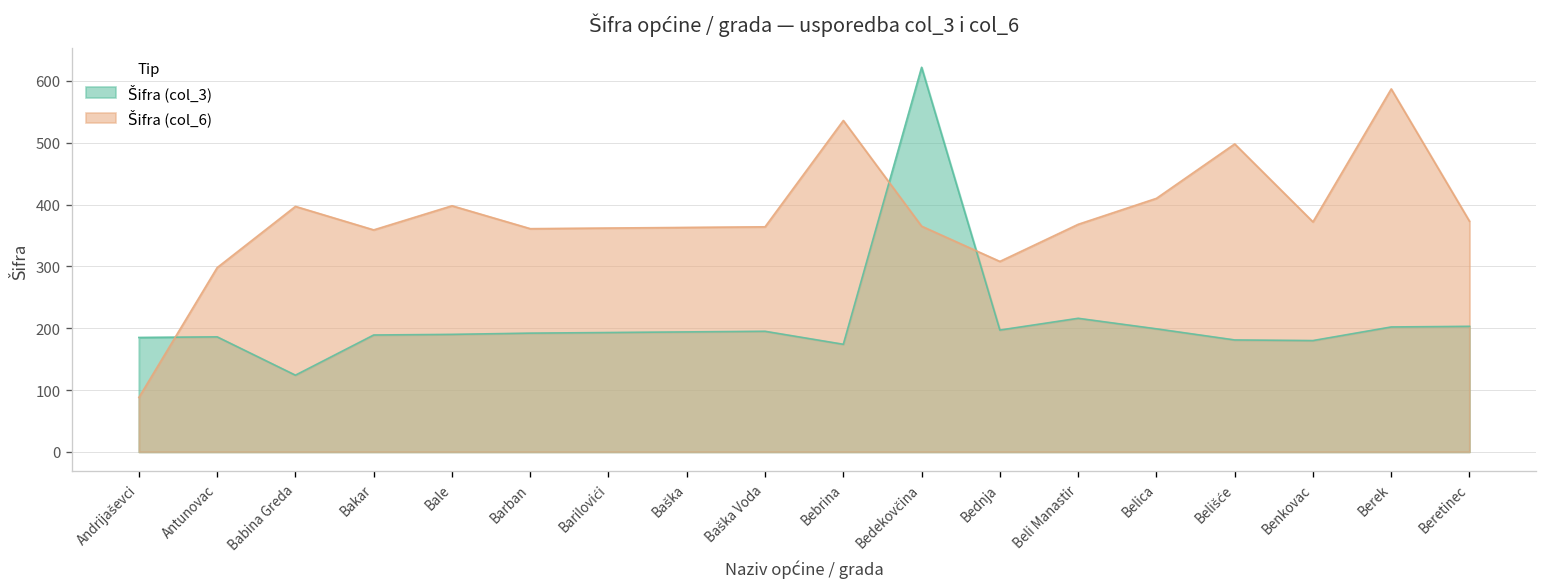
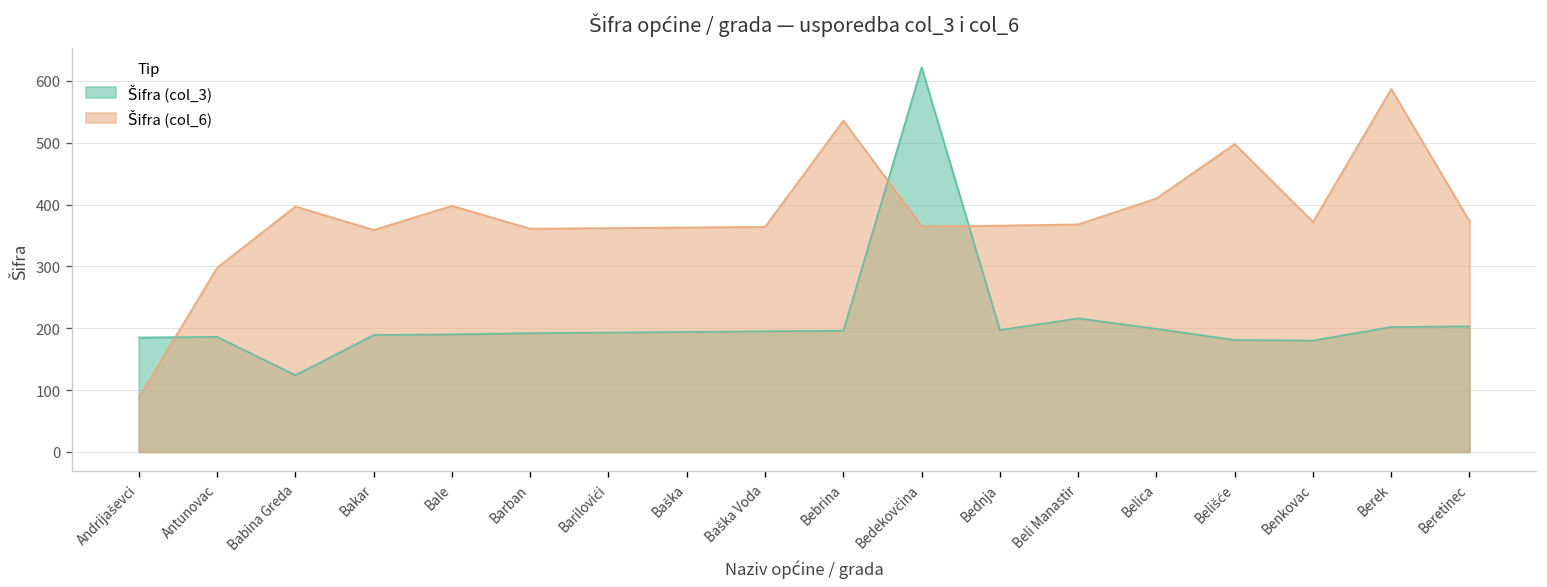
Šifra (col_3), Bebrina: 170 -> 200
Šifra (col_6), Bednja: 310 -> 370
